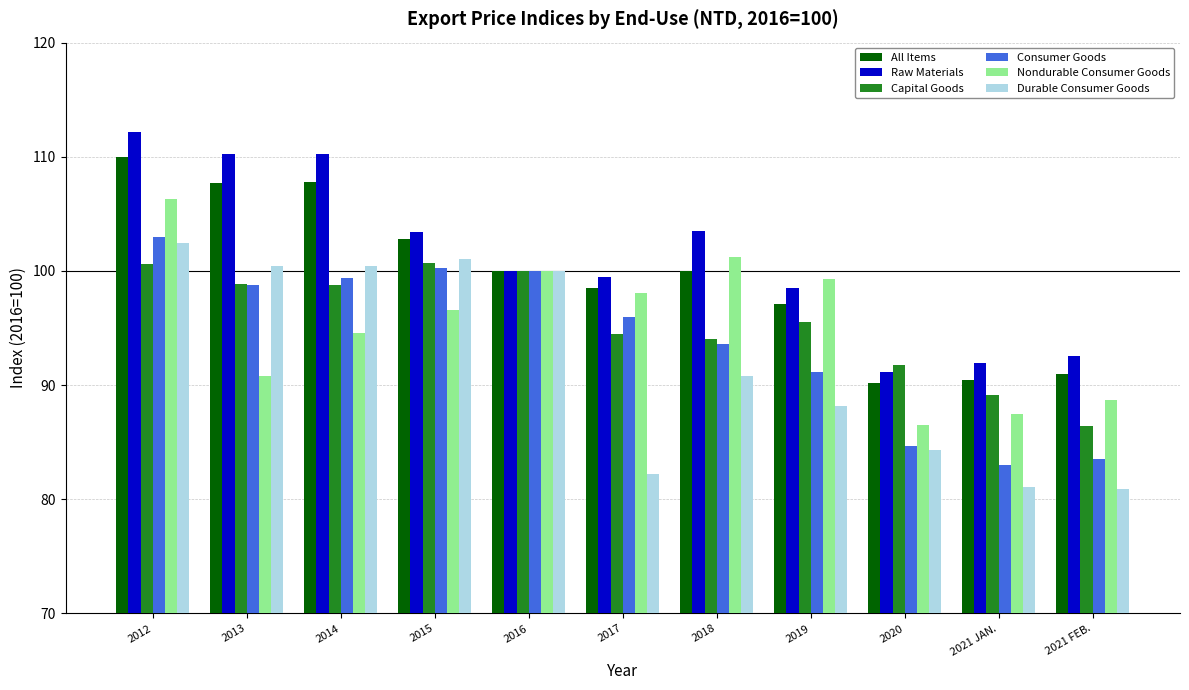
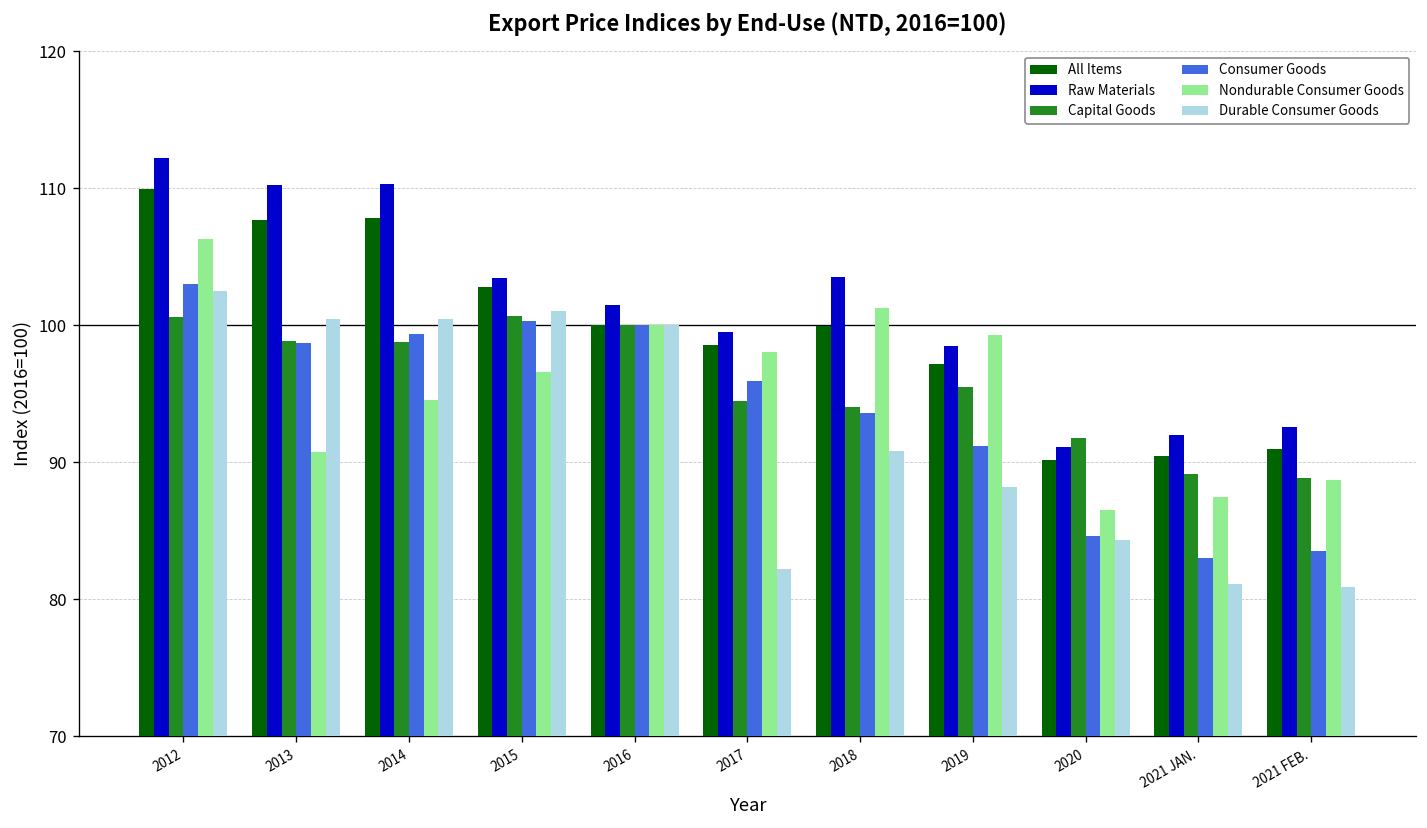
Raw Materials, 2016: 100.0 -> 101.5
Capital Goods, 2021 FEB.: 86.4 -> 88.8
